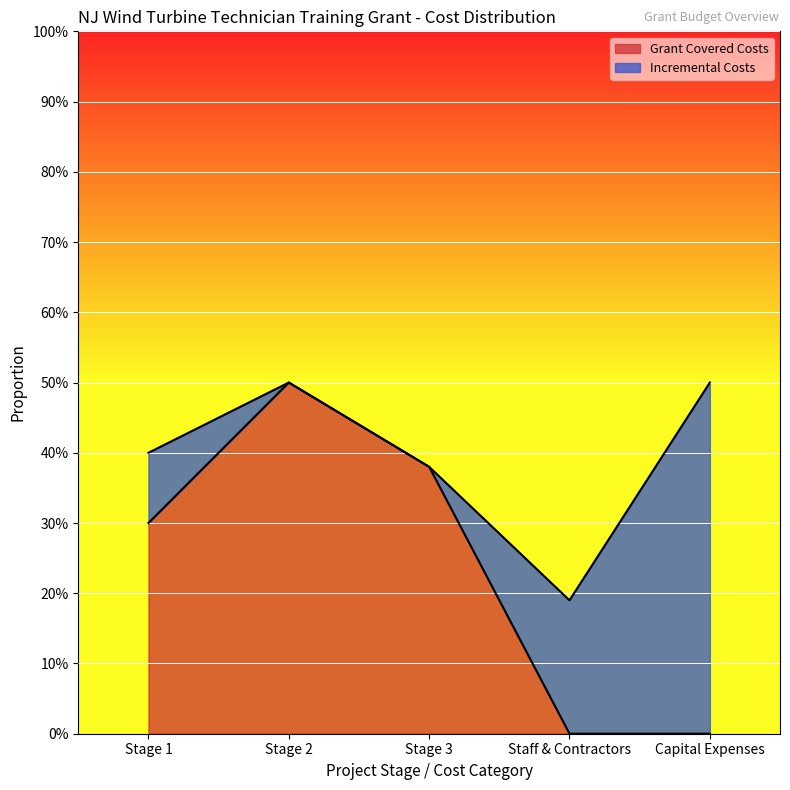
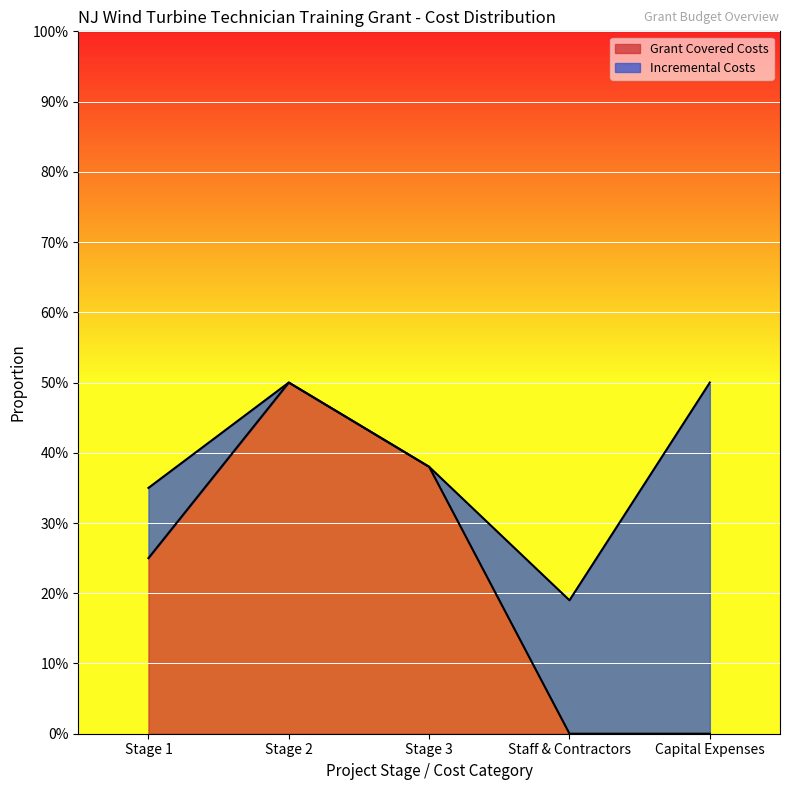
Grant Covered Costs, Stage 1: 30% -> 25%
